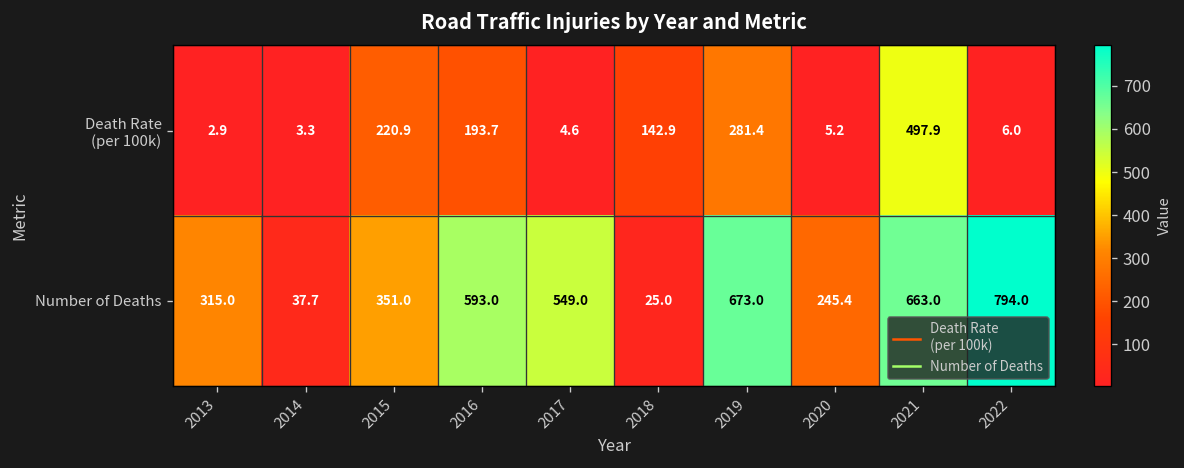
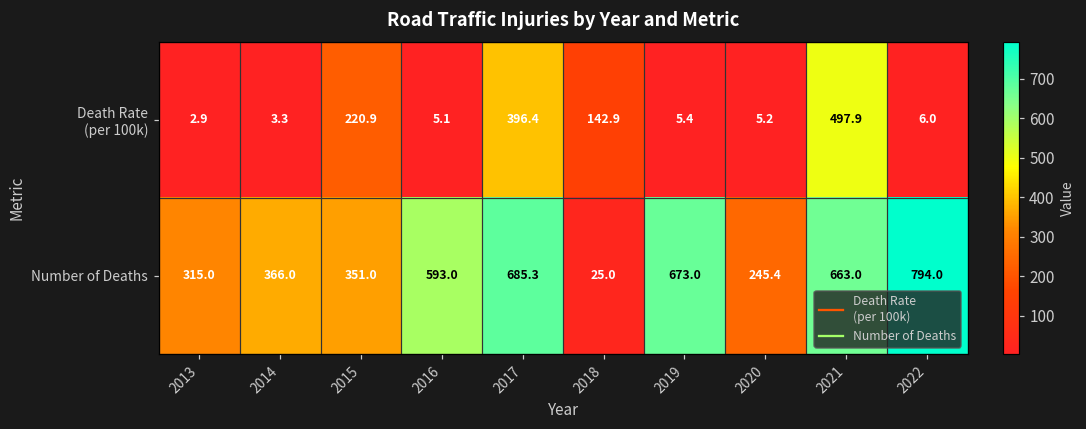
Death Rate (per 100k), 2016: 193.7 -> 5.1
Death Rate (per 100k), 2017: 4.6 -> 396.4
Death Rate (per 100k), 2019: 281.4 -> 5.4
Number of Deaths, 2014: 37.7 -> 366.0
Number of Deaths, 2017: 549.0 -> 685.3
